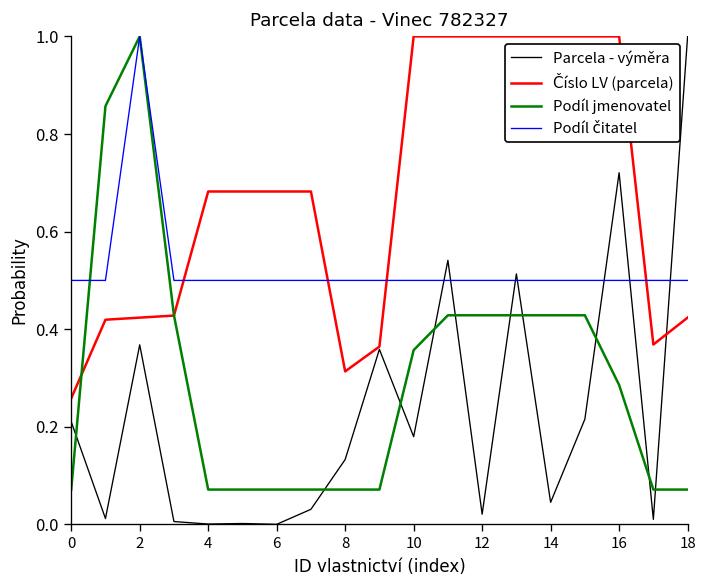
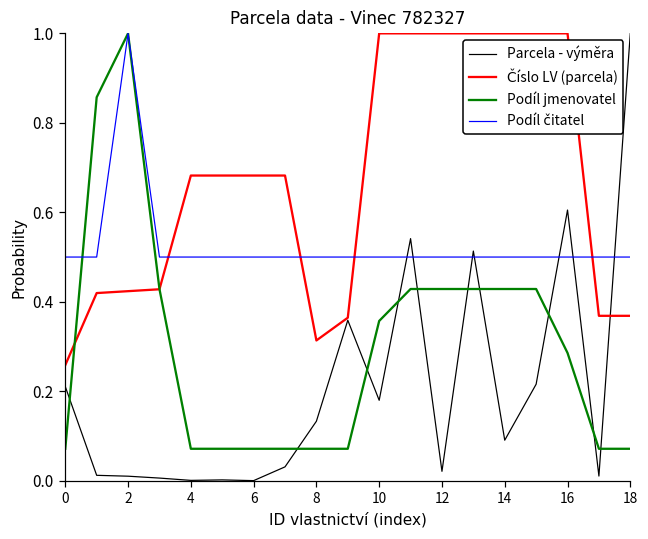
Parcela - výměra, 2: 0.37 -> 0.01
Parcela - výměra, 14: 0.05 -> 0.09
Parcela - výměra, 16: 0.72 -> 0.61
Číslo LV (parcela), 18: 0.42 -> 0.37
